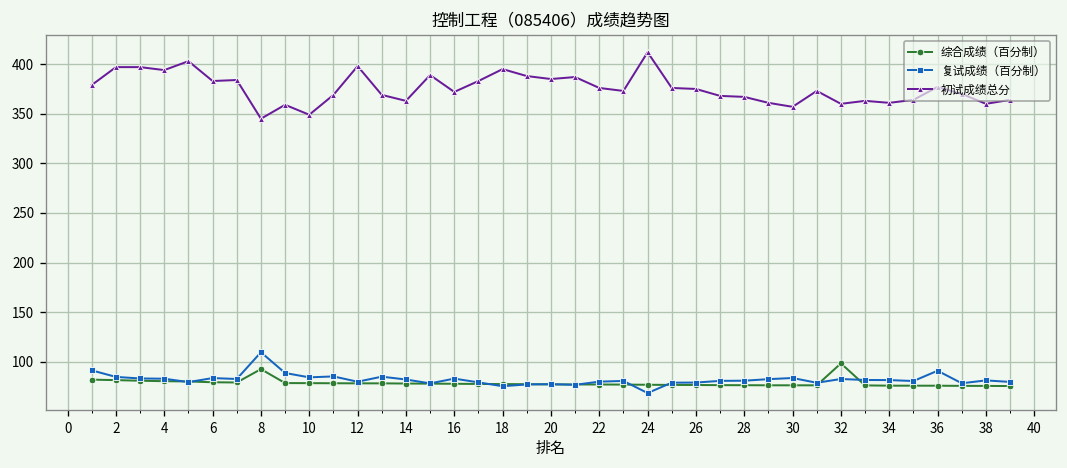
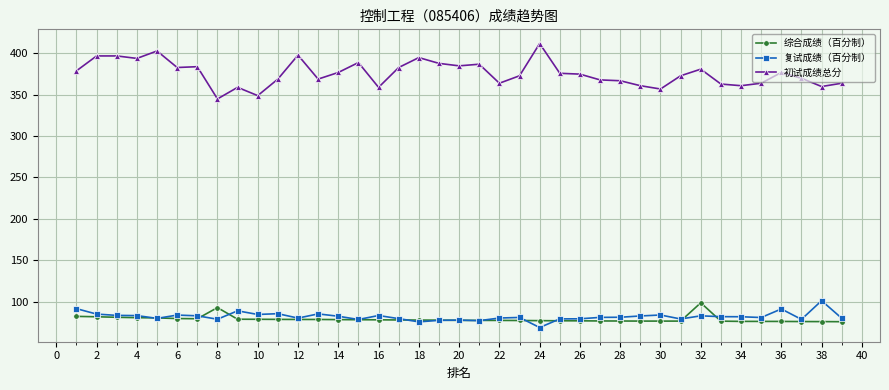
复试成绩（百分制）, 8: 110 -> 80
初试成绩总分, 14: 360 -> 380
初试成绩总分, 16: 370 -> 360
初试成绩总分, 22: 380 -> 360
初试成绩总分, 32: 360 -> 380
复试成绩（百分制）, 38: 80 -> 100
